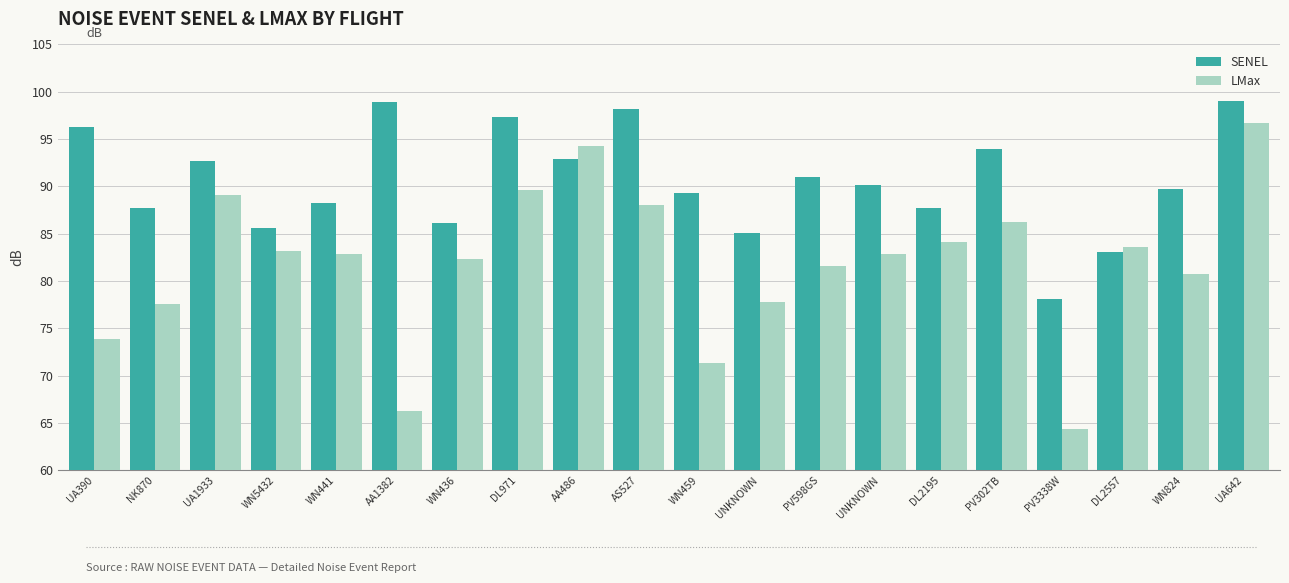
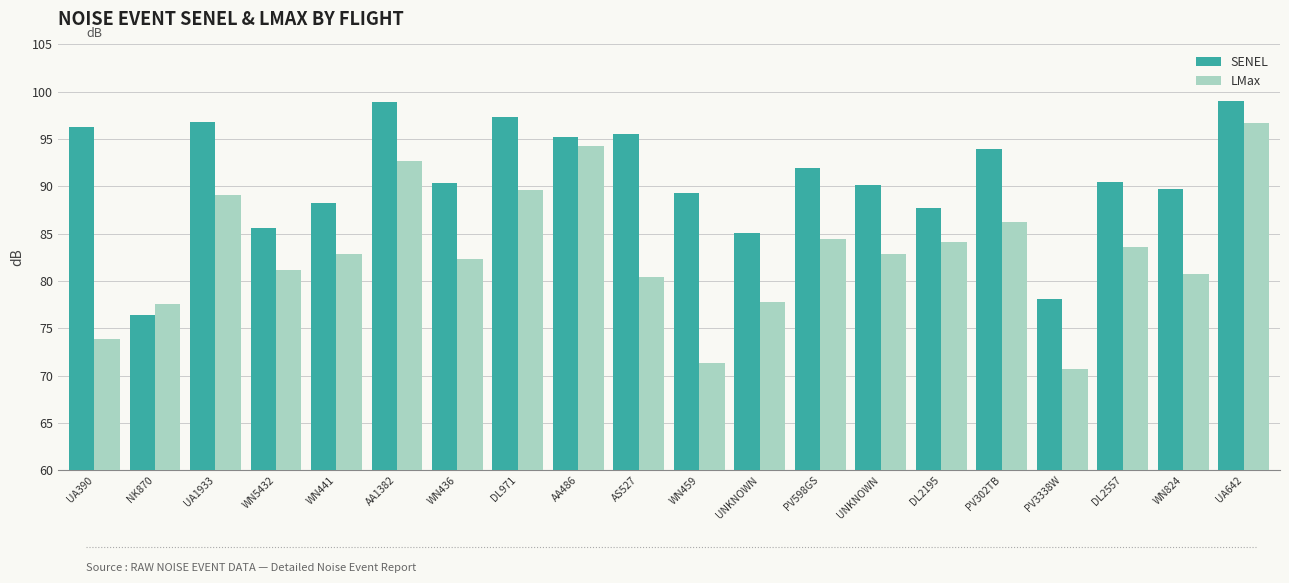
SENEL, NK870: 88 -> 76
SENEL, UA1933: 93 -> 97
LMax, WN5432: 83 -> 81
LMax, AA1382: 66 -> 93
SENEL, WN436: 86 -> 90
SENEL, AA486: 93 -> 95
SENEL, AS527: 98 -> 96
LMax, AS527: 88 -> 80
SENEL, PV598GS: 91 -> 92
LMax, PV598GS: 82 -> 84
LMax, PV3338W: 64 -> 71
SENEL, DL2557: 83 -> 91
